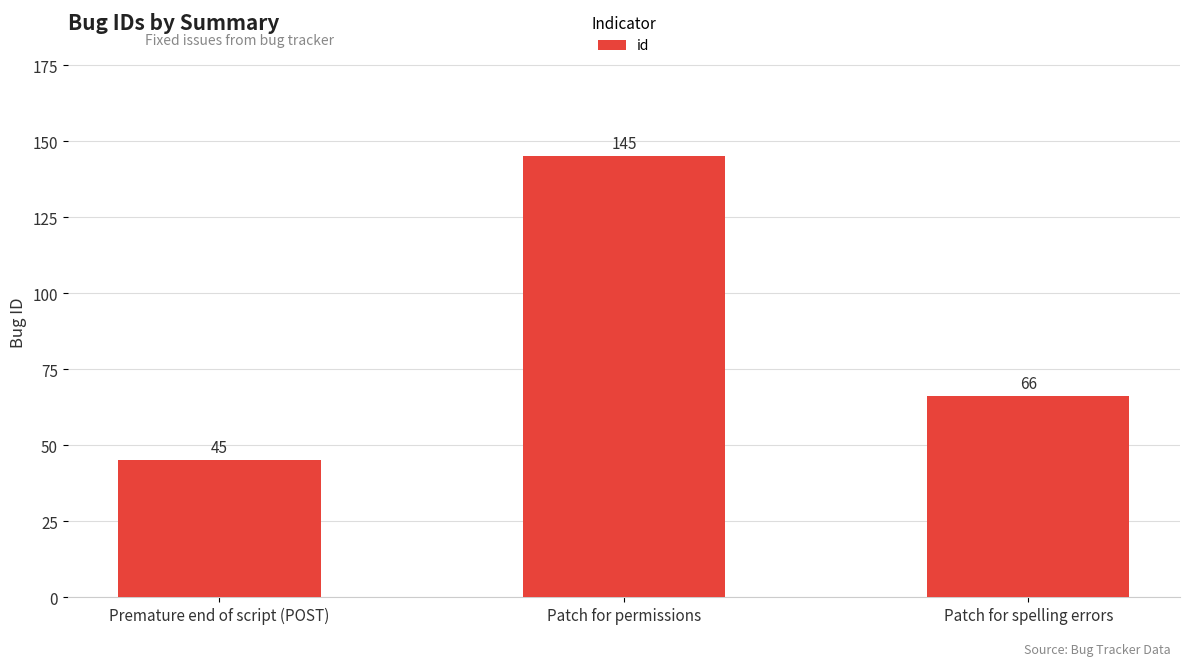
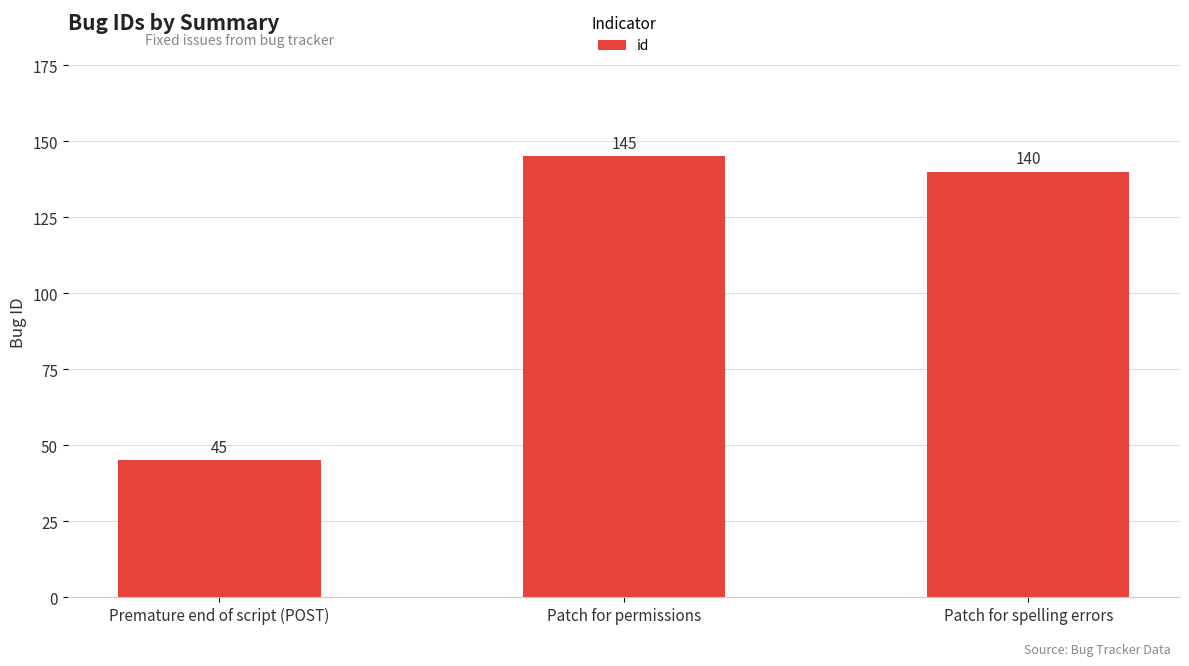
Patch for spelling errors: 66 -> 140
